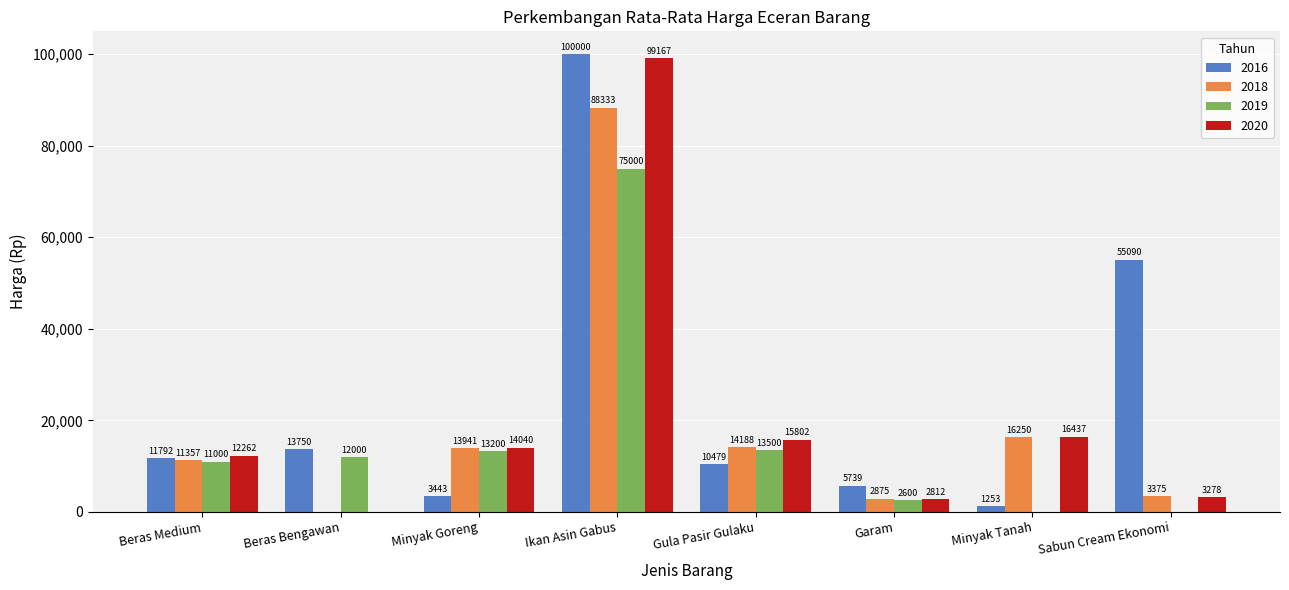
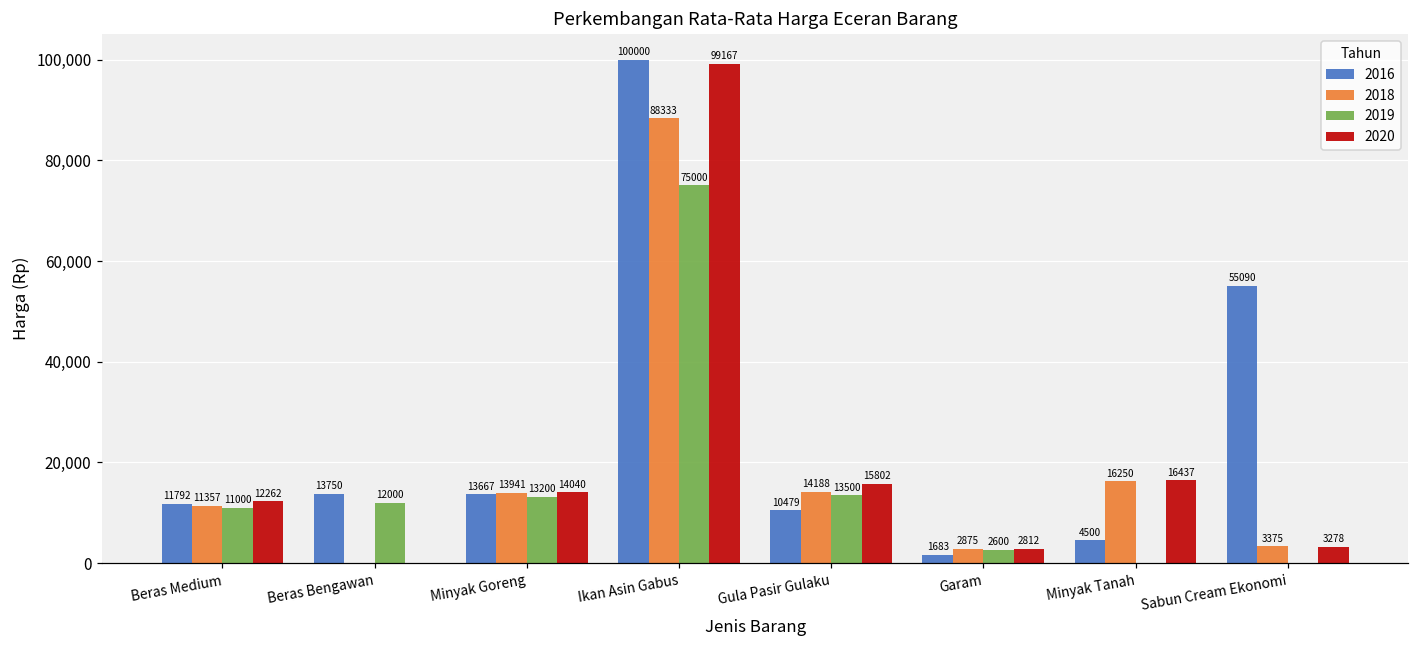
2016, Minyak Goreng: 3443 -> 13667
2016, Garam: 5739 -> 1683
2016, Minyak Tanah: 1253 -> 4500
